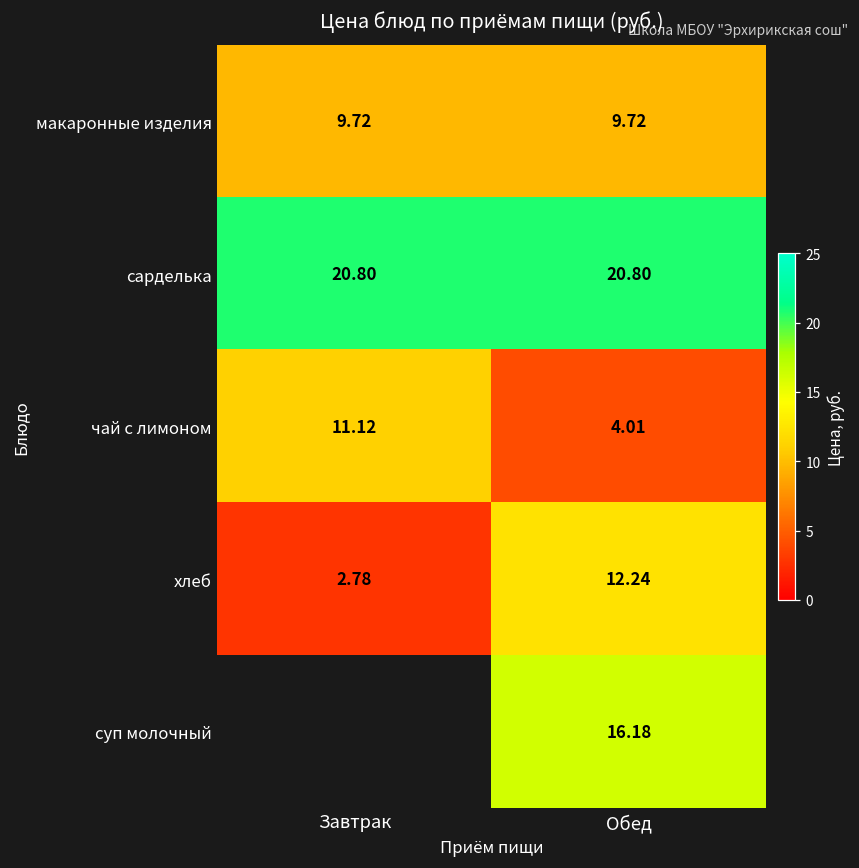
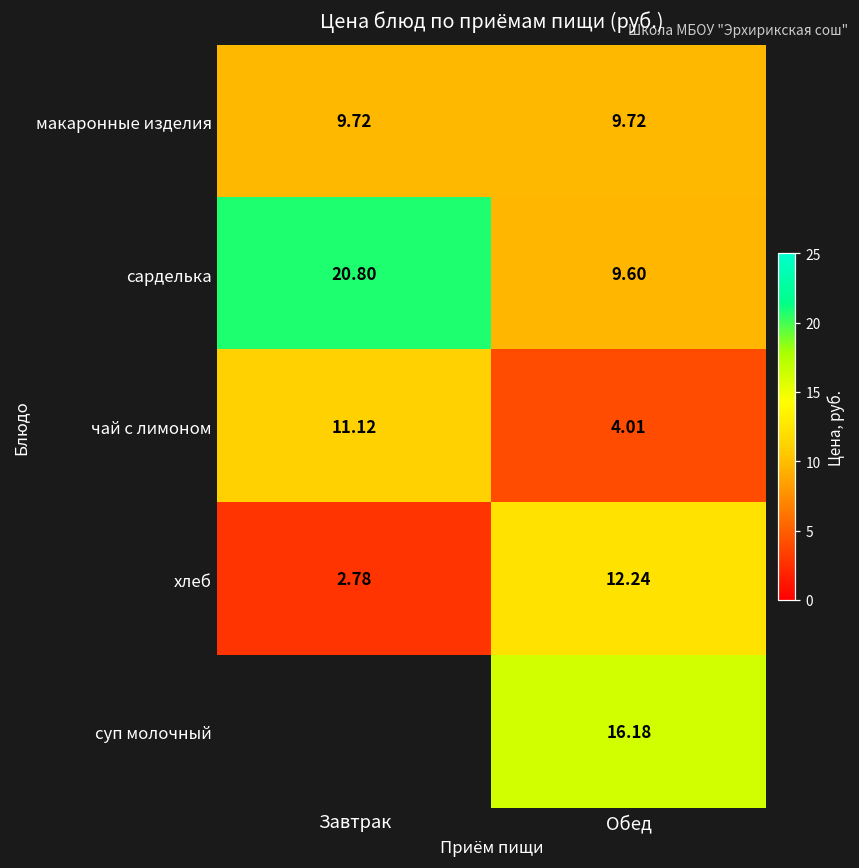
сарделька, Обед: 20.80 -> 9.60
